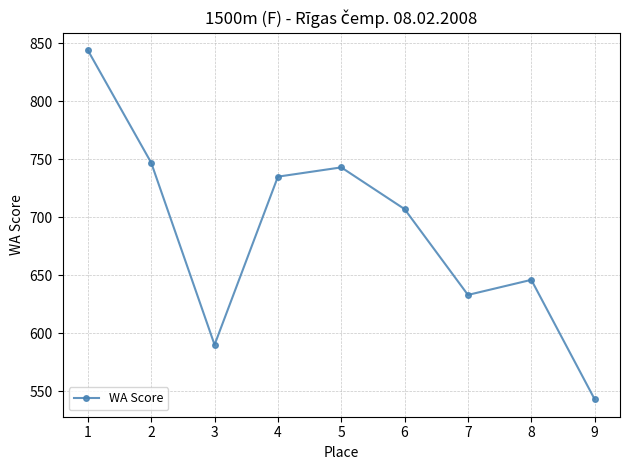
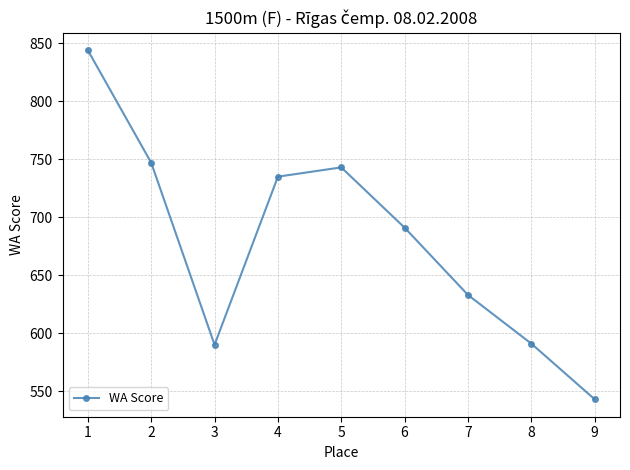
6: 707 -> 691
8: 646 -> 591
